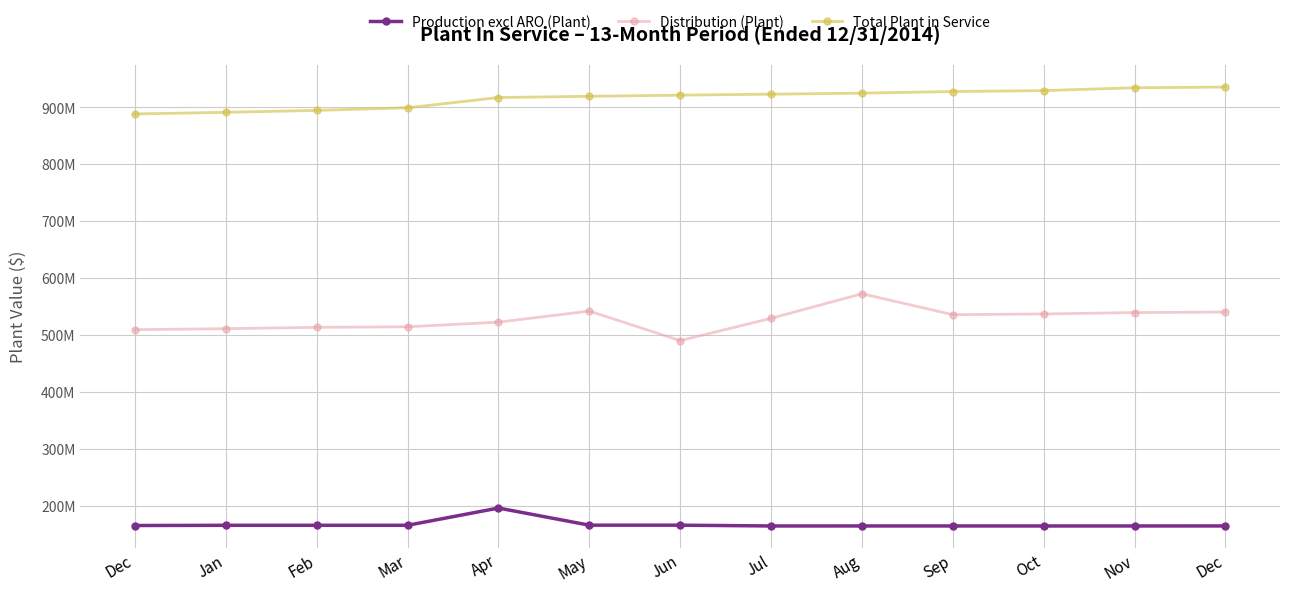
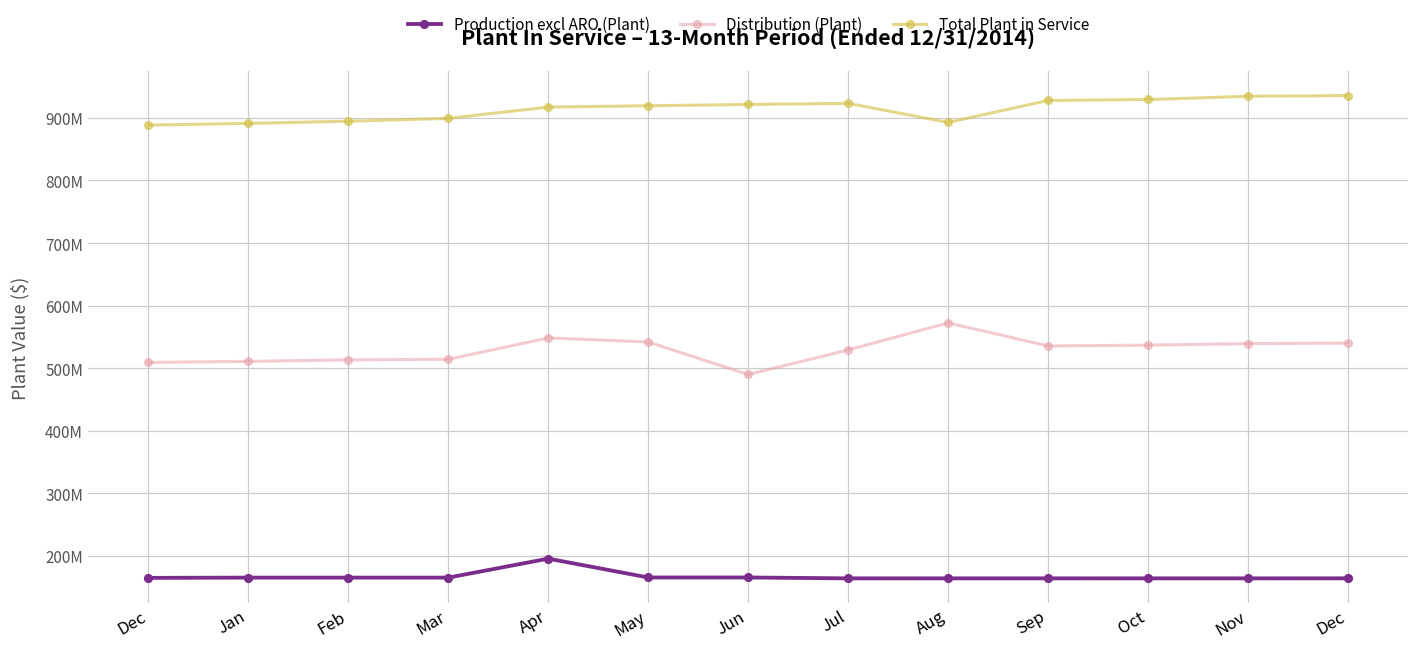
Distribution (Plant), Apr: 520000000 -> 550000000
Total Plant in Service, Aug: 920000000 -> 890000000
